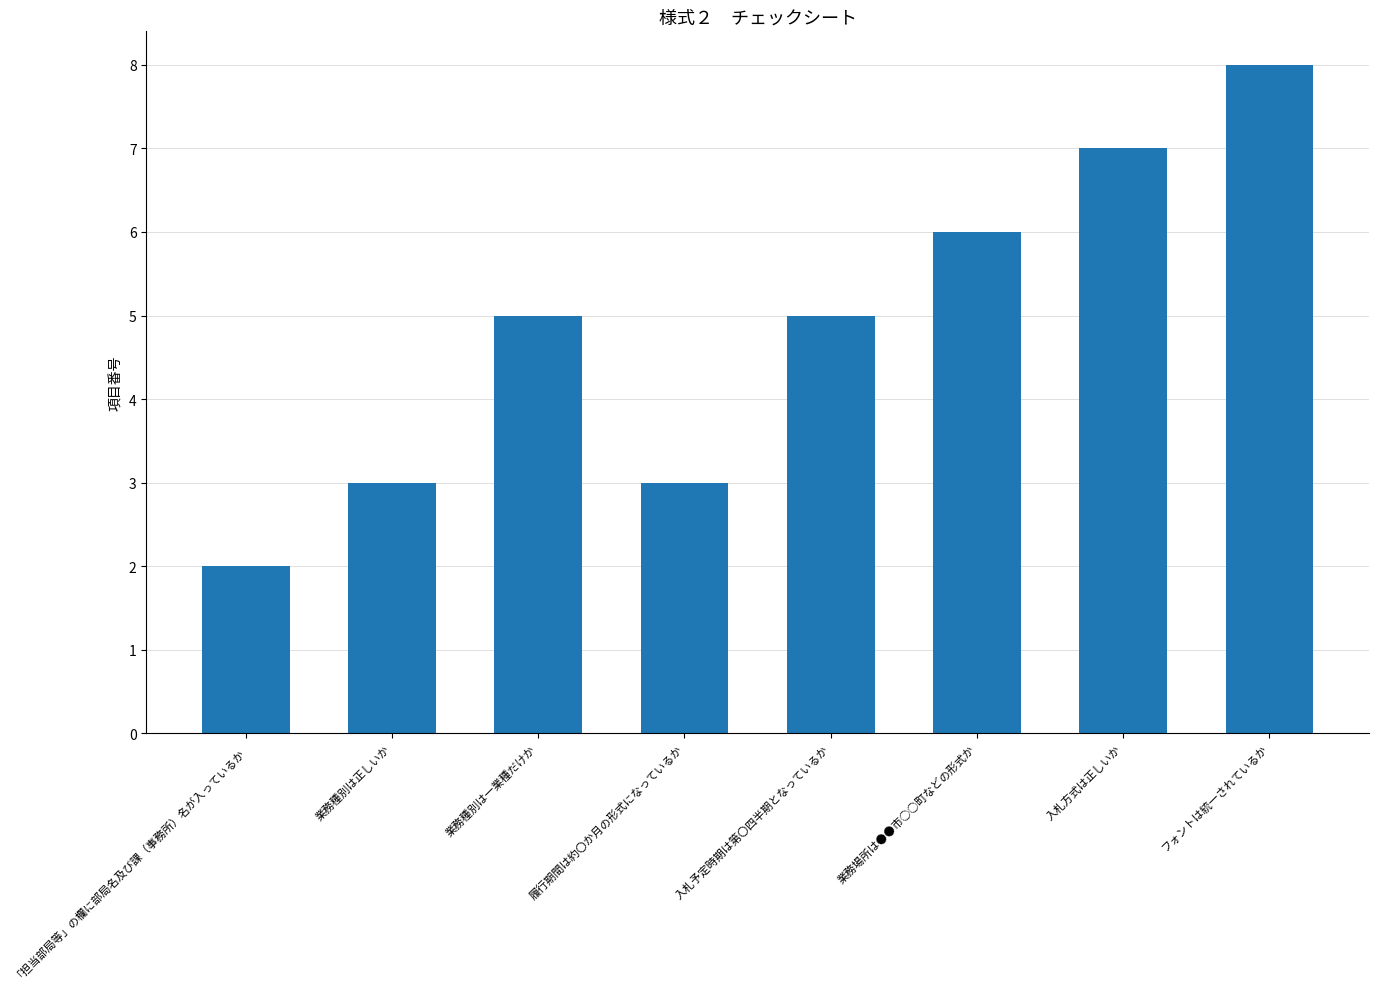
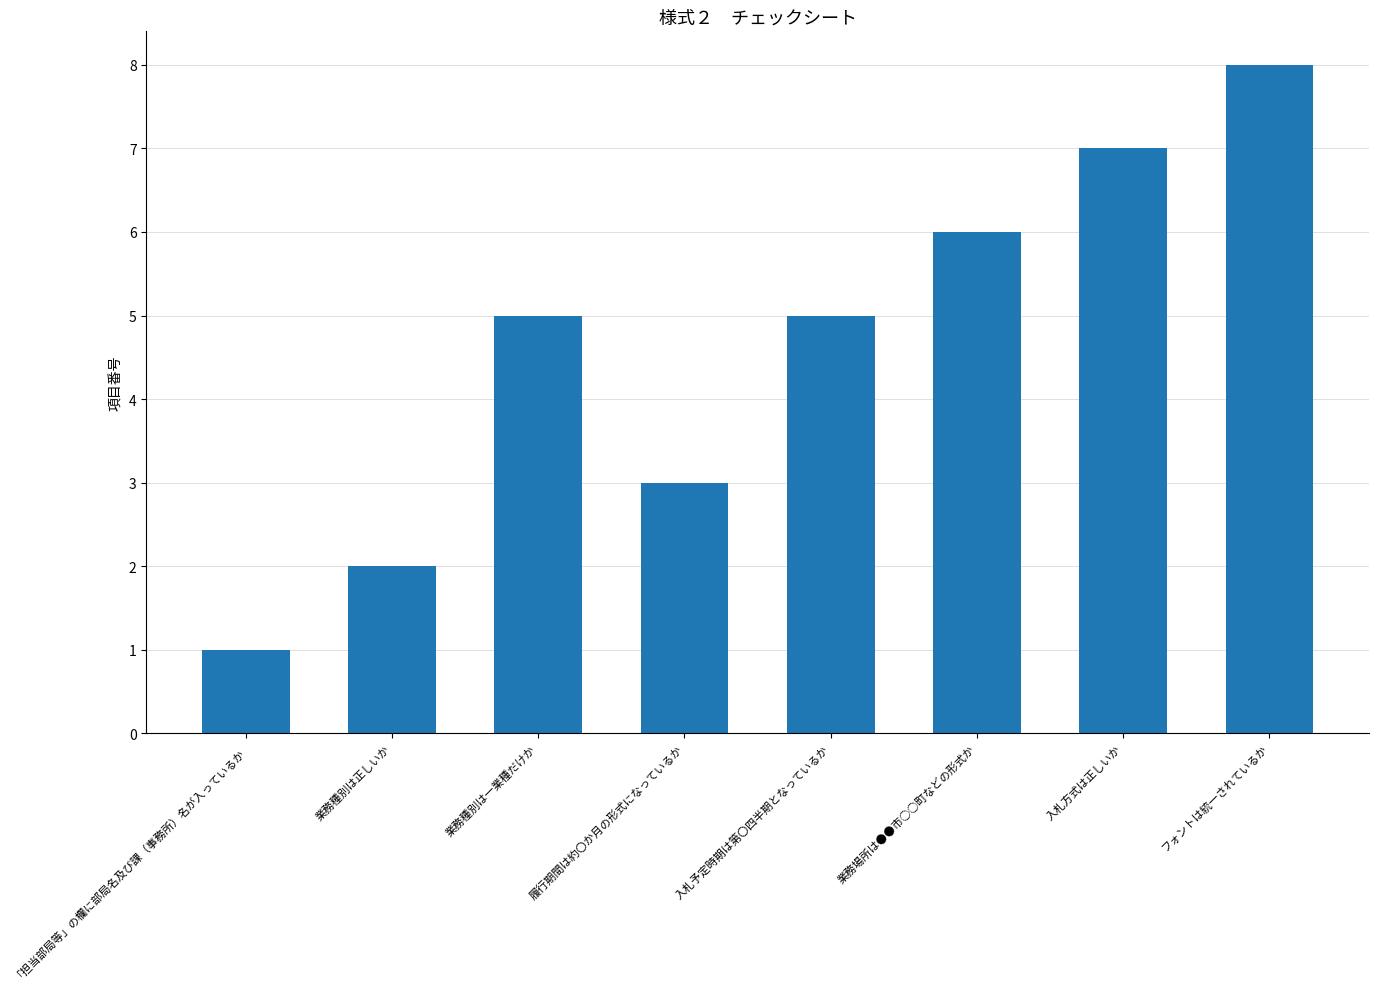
「担当部局等」の欄に部局名及び課（事務所）名が入っているか: 2 -> 1
業務種別は正しいか: 3 -> 2
